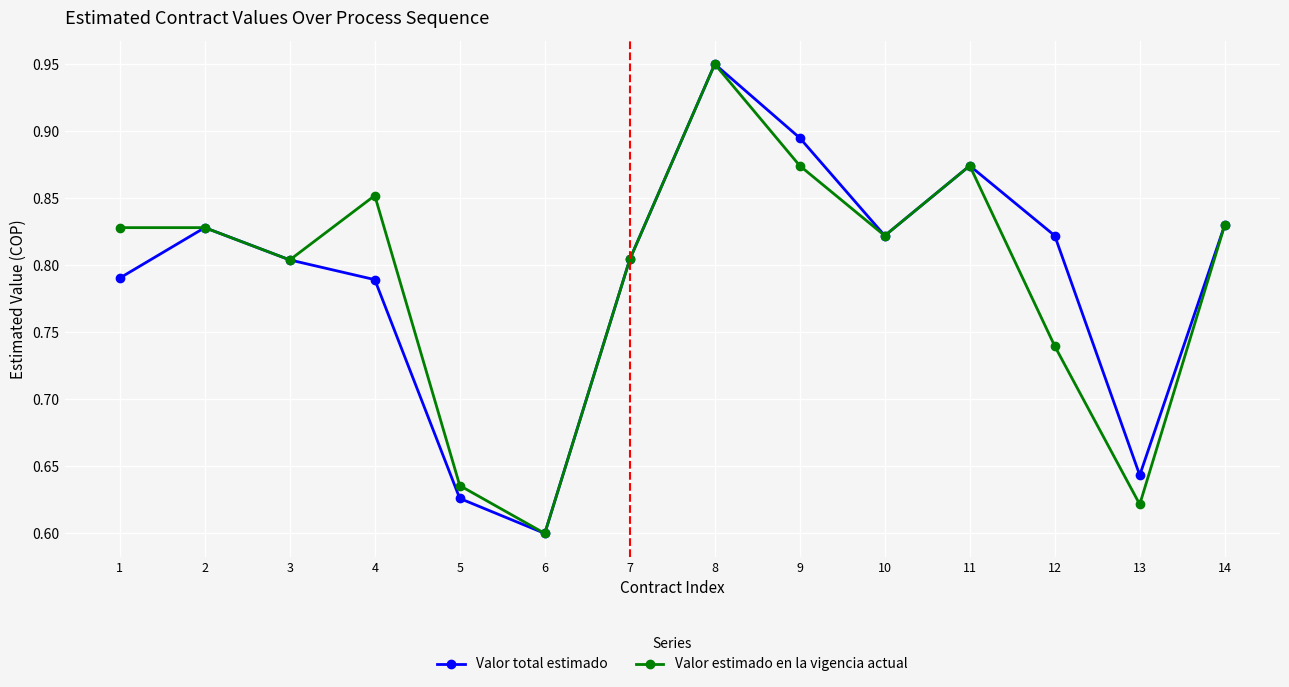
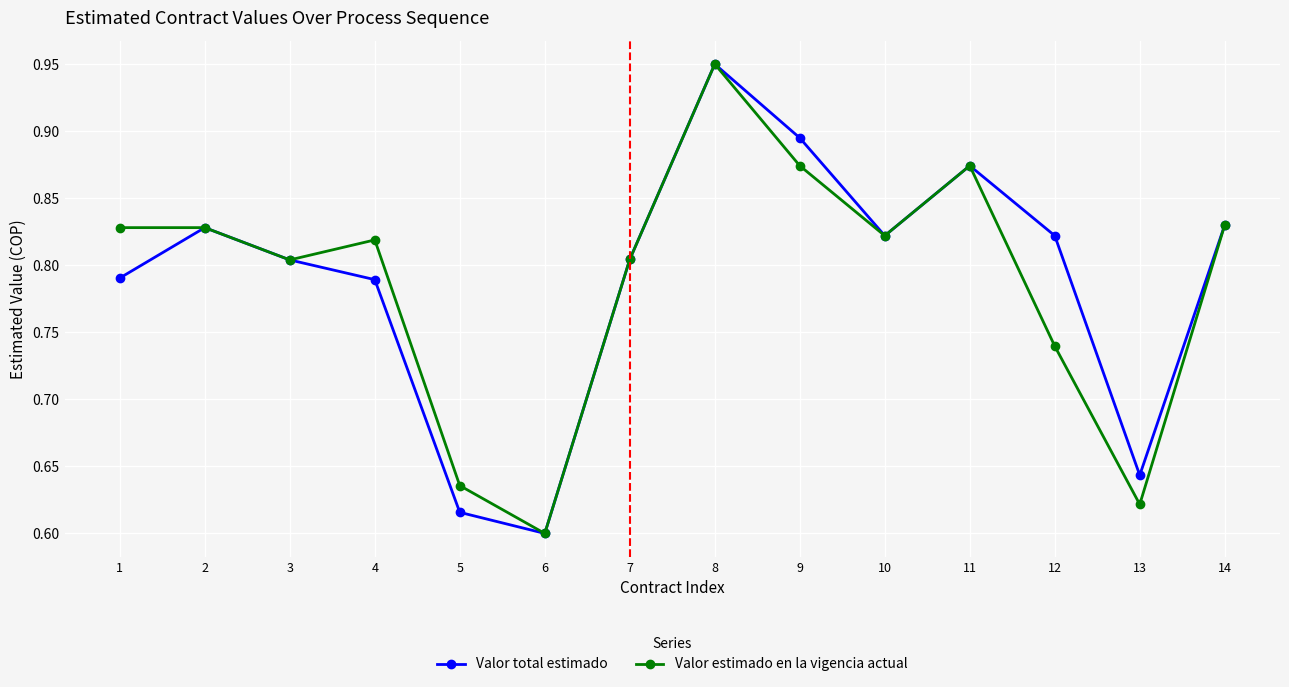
Valor estimado en la vigencia actual, 4: 0.852 -> 0.819
Valor total estimado, 5: 0.626 -> 0.616
